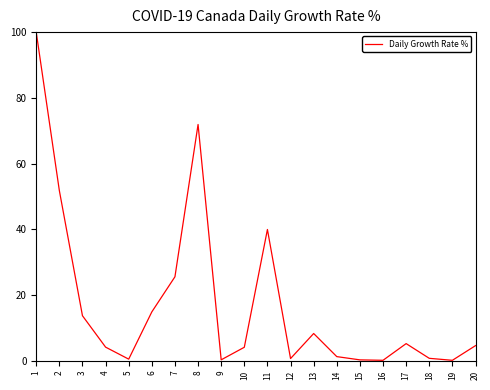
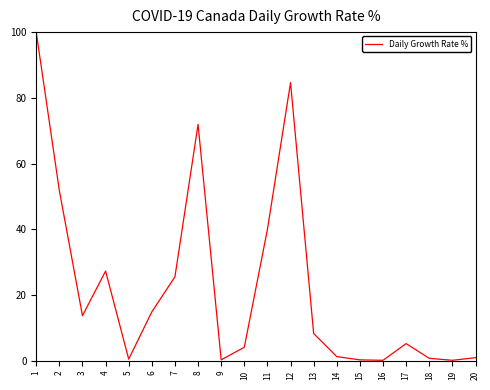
4: 4 -> 27
12: 1 -> 85
20: 5 -> 1
